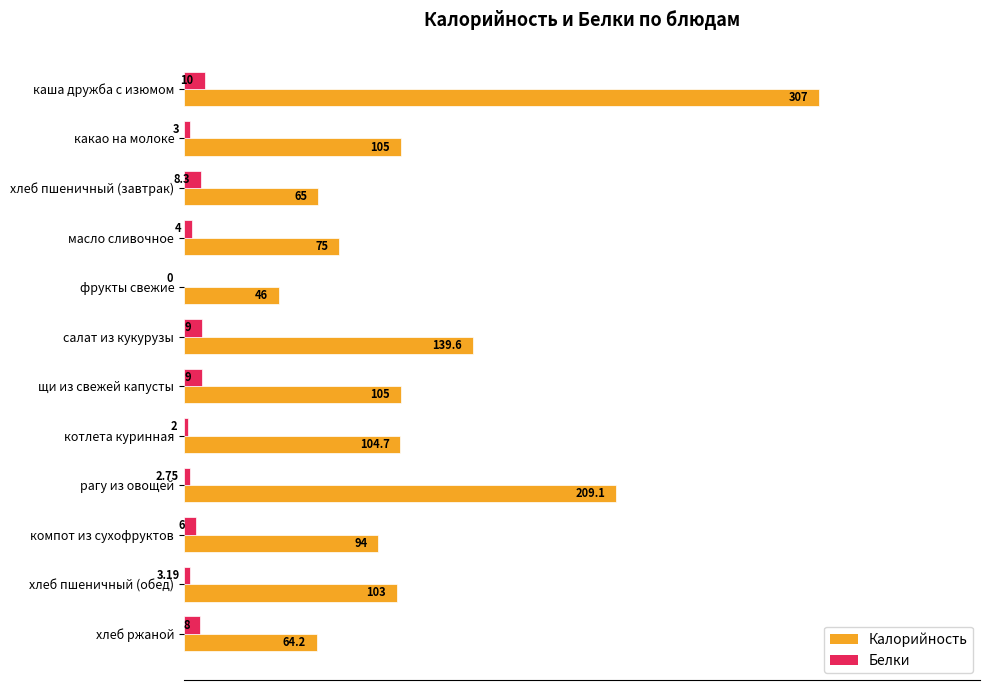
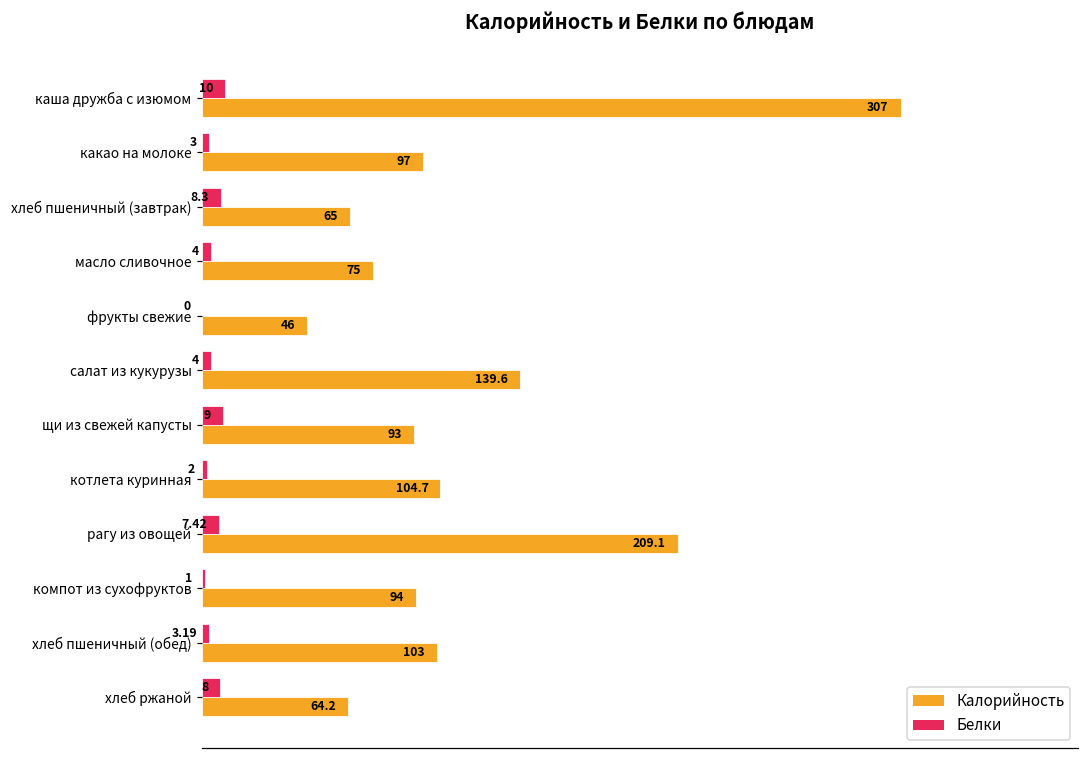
Калорийность, какао на молоке: 105 -> 97
Белки, салат из кукурузы: 9 -> 4
Калорийность, щи из свежей капусты: 105 -> 93
Белки, рагу из овощей: 2.75 -> 7.42
Белки, компот из сухофруктов: 6 -> 1
